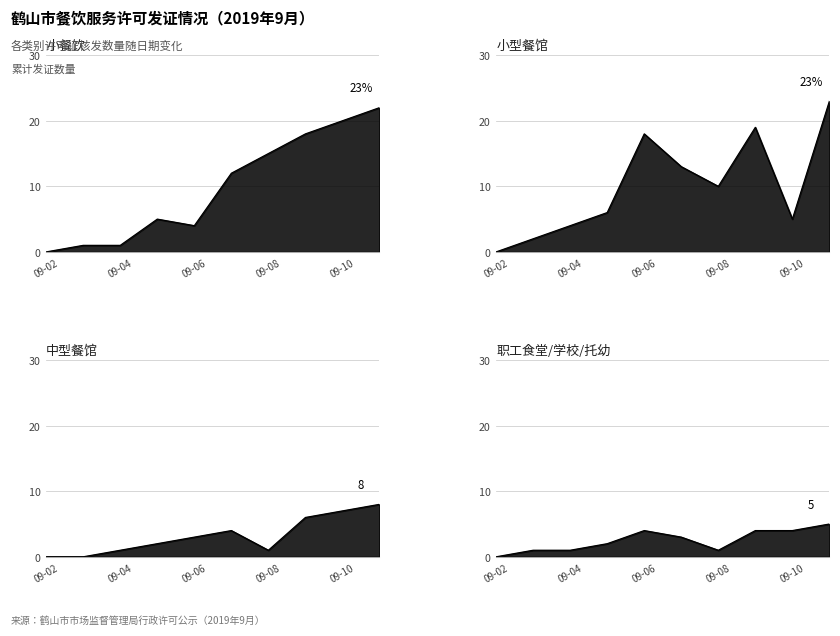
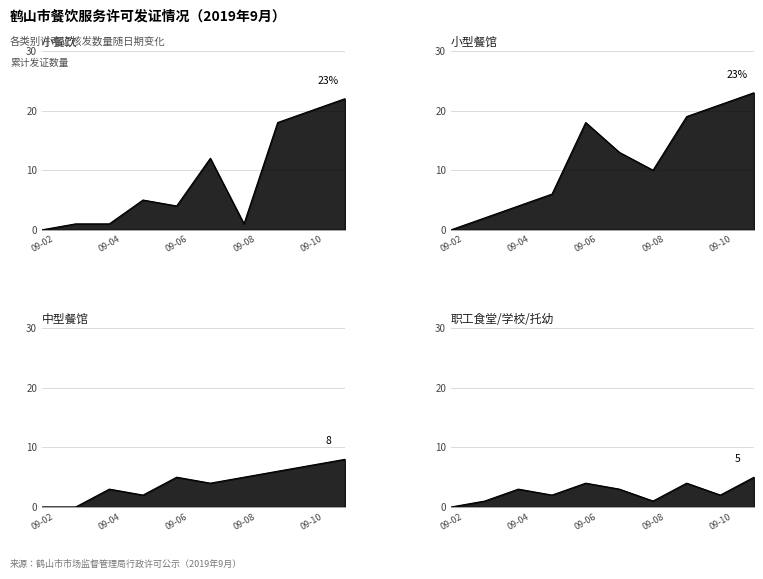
小餐饮, 09-08: 15 -> 1
小型餐馆, 09-10: 5 -> 21
中型餐馆, 09-04: 1 -> 3
中型餐馆, 09-06: 3 -> 5
中型餐馆, 09-08: 1 -> 5
职工食堂/学校/托幼, 09-04: 1 -> 3
职工食堂/学校/托幼, 09-10: 4 -> 2
